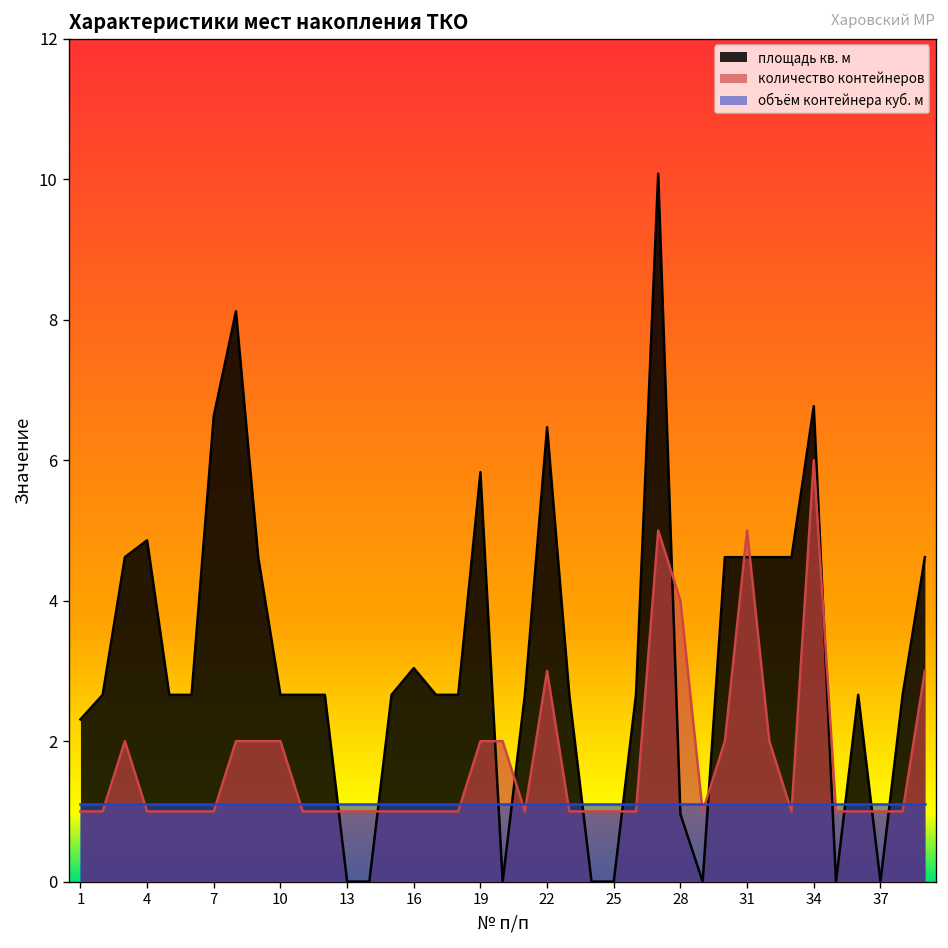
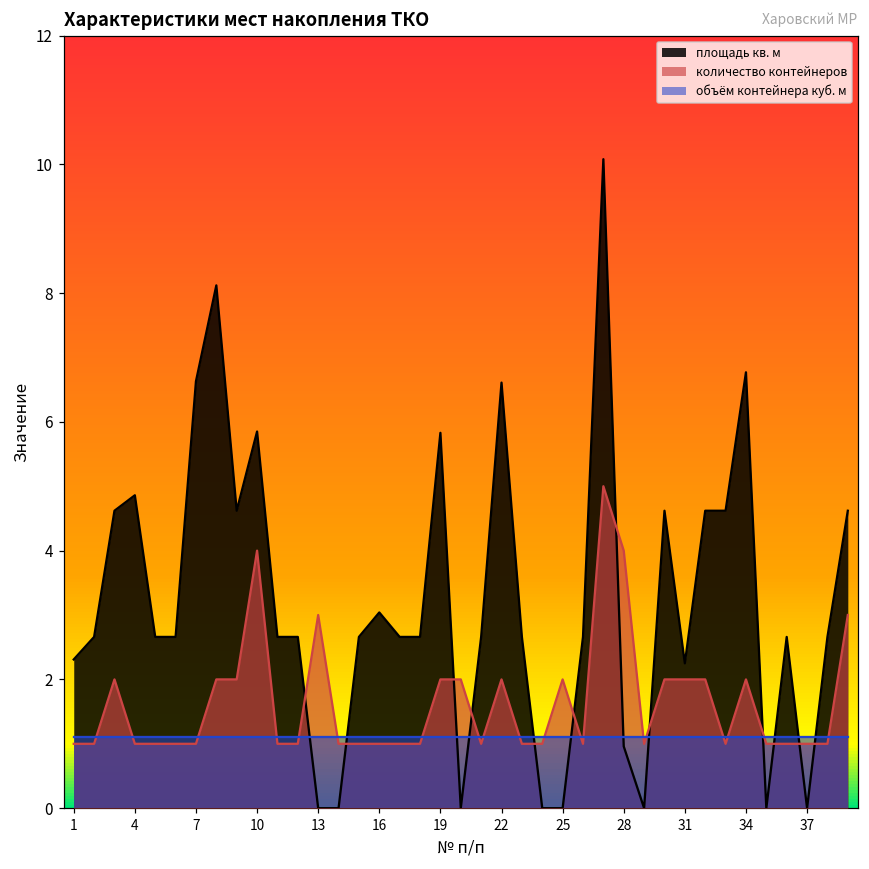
площадь кв. м, 10: 2.7 -> 5.9
количество контейнеров, 10: 2 -> 4
количество контейнеров, 13: 1 -> 3
площадь кв. м, 22: 6.5 -> 6.6
количество контейнеров, 22: 3 -> 2
количество контейнеров, 25: 1 -> 2
площадь кв. м, 31: 4.6 -> 2.3
количество контейнеров, 31: 5 -> 2
количество контейнеров, 34: 6 -> 2
